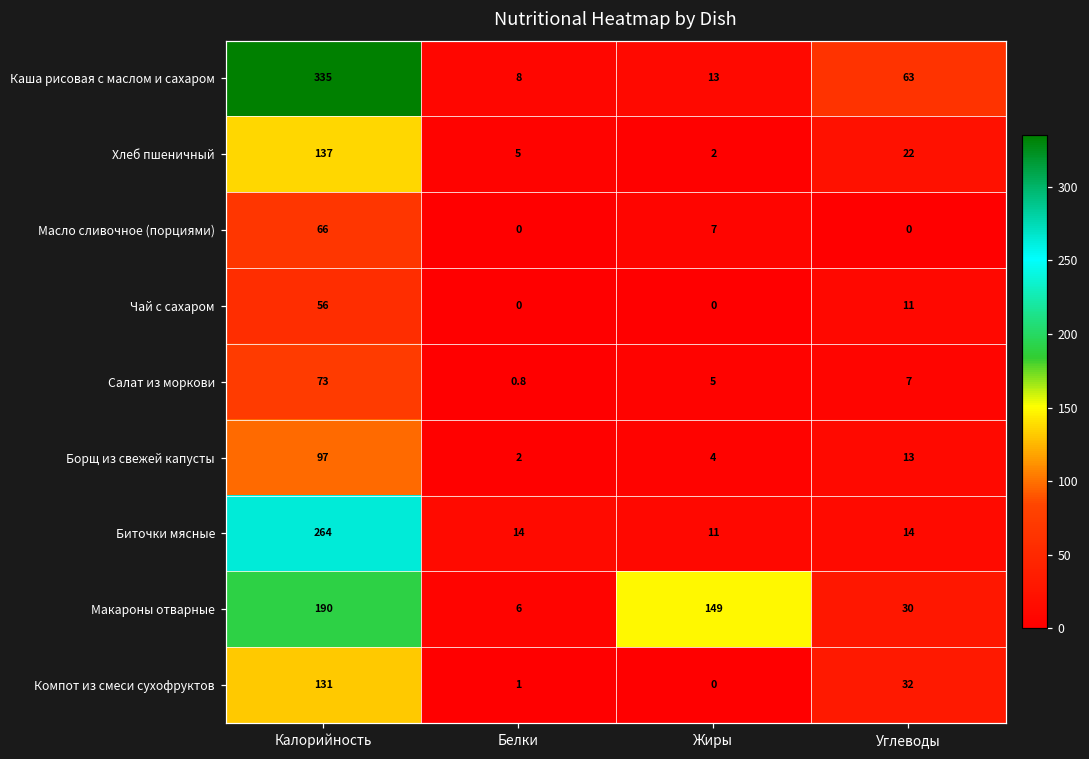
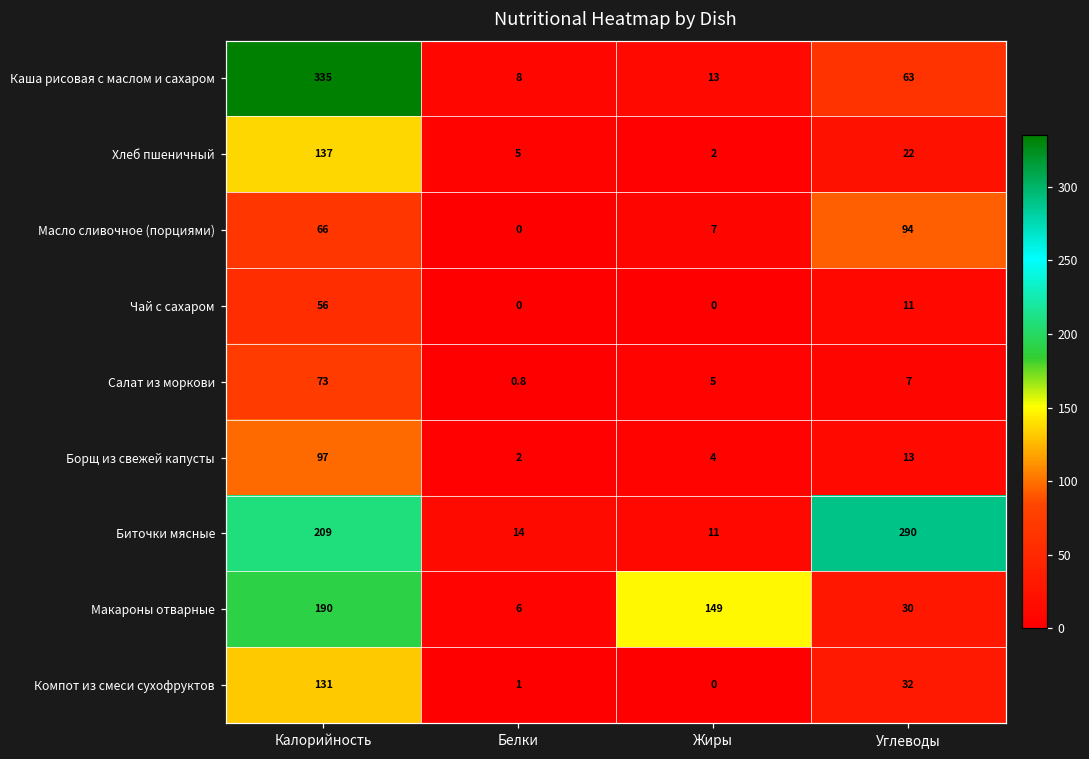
Масло сливочное (порциями), Углеводы: 0 -> 94
Биточки мясные, Калорийность: 264 -> 209
Биточки мясные, Углеводы: 14 -> 290
